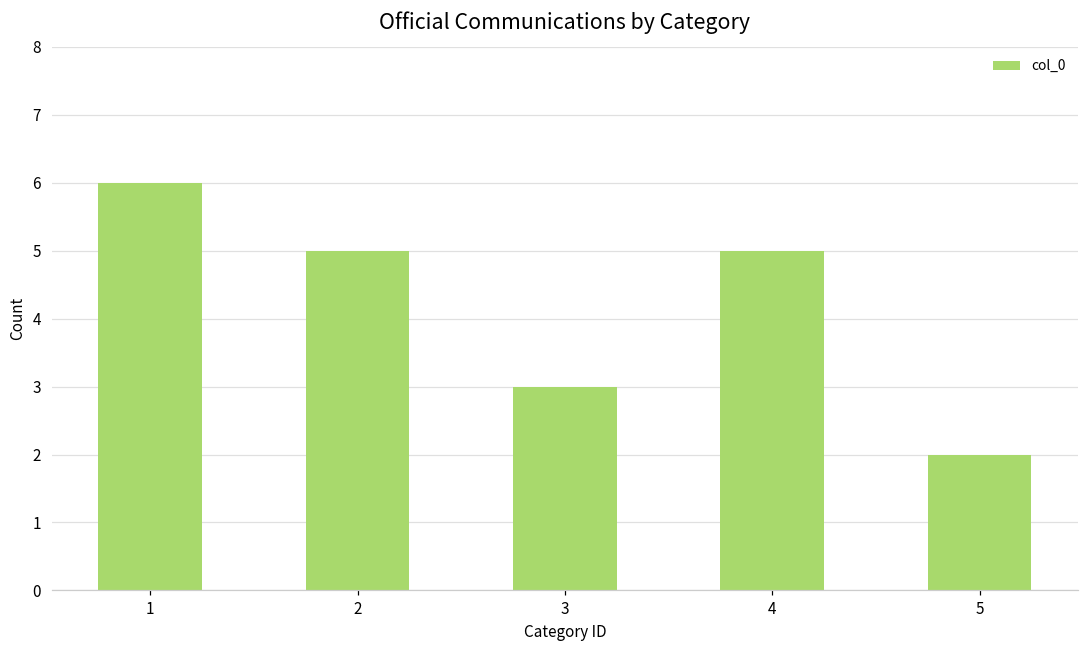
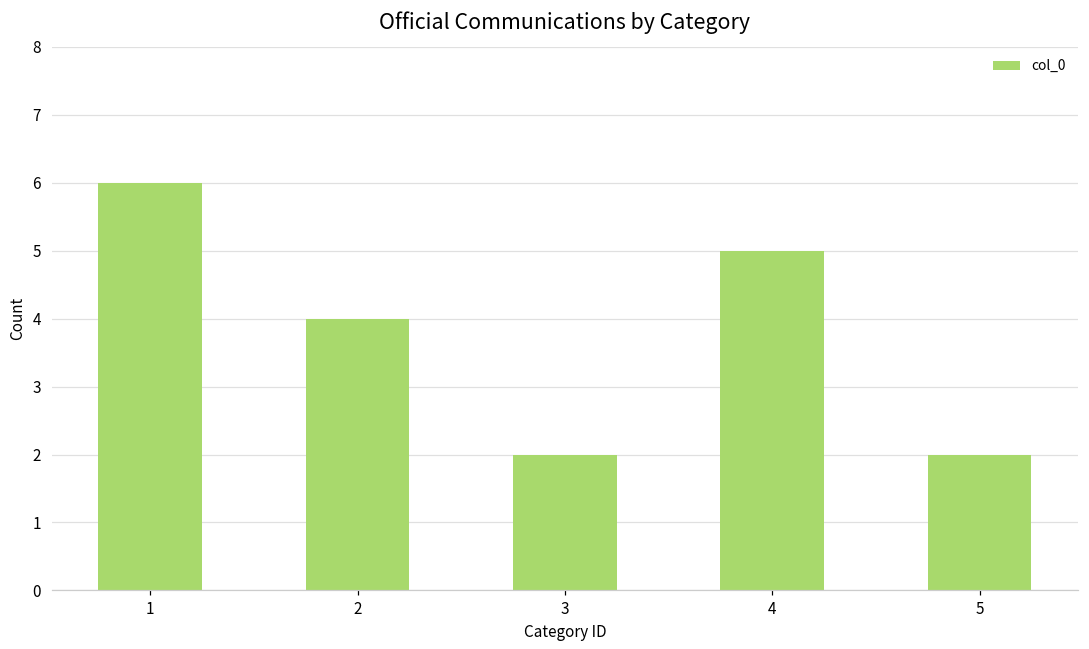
2: 5 -> 4
3: 3 -> 2
